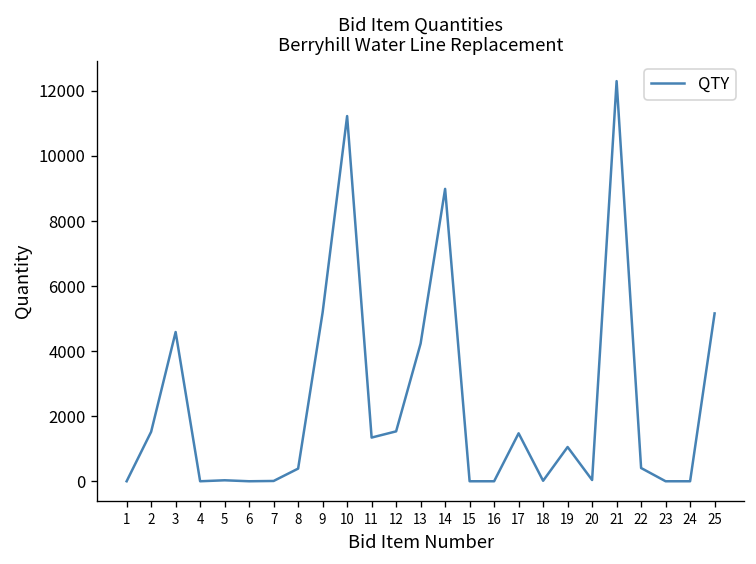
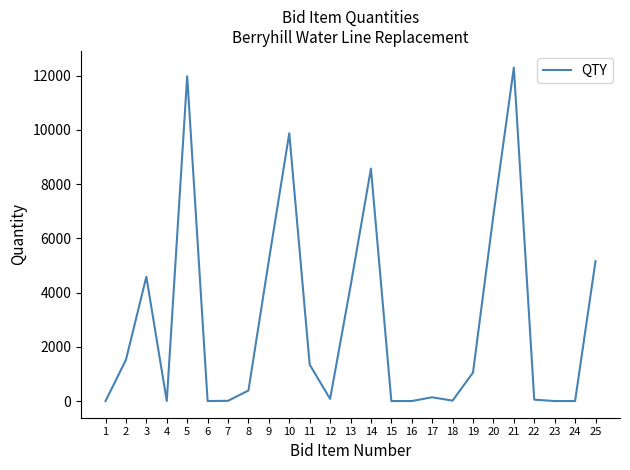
5: 0 -> 12000
10: 11200 -> 9900
12: 1500 -> 100
14: 9000 -> 8600
17: 1500 -> 100
20: 0 -> 6900
22: 400 -> 100
